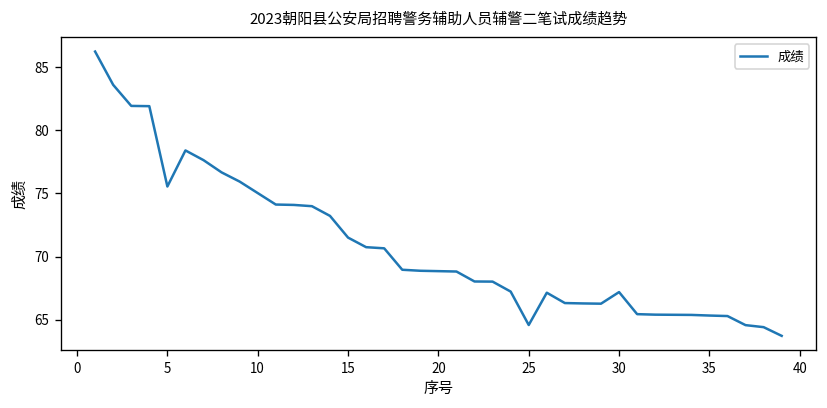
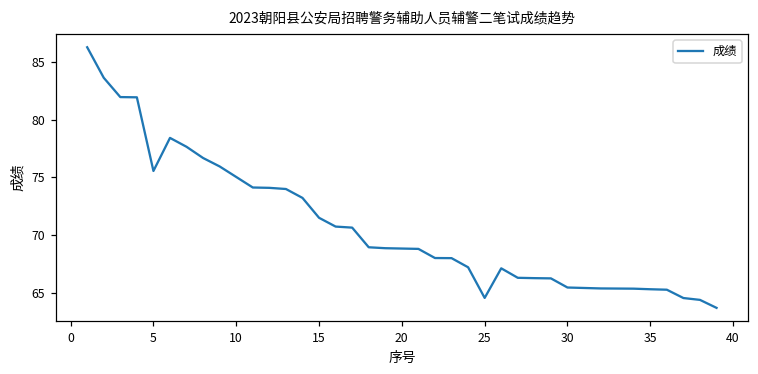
30: 67.2 -> 65.5
